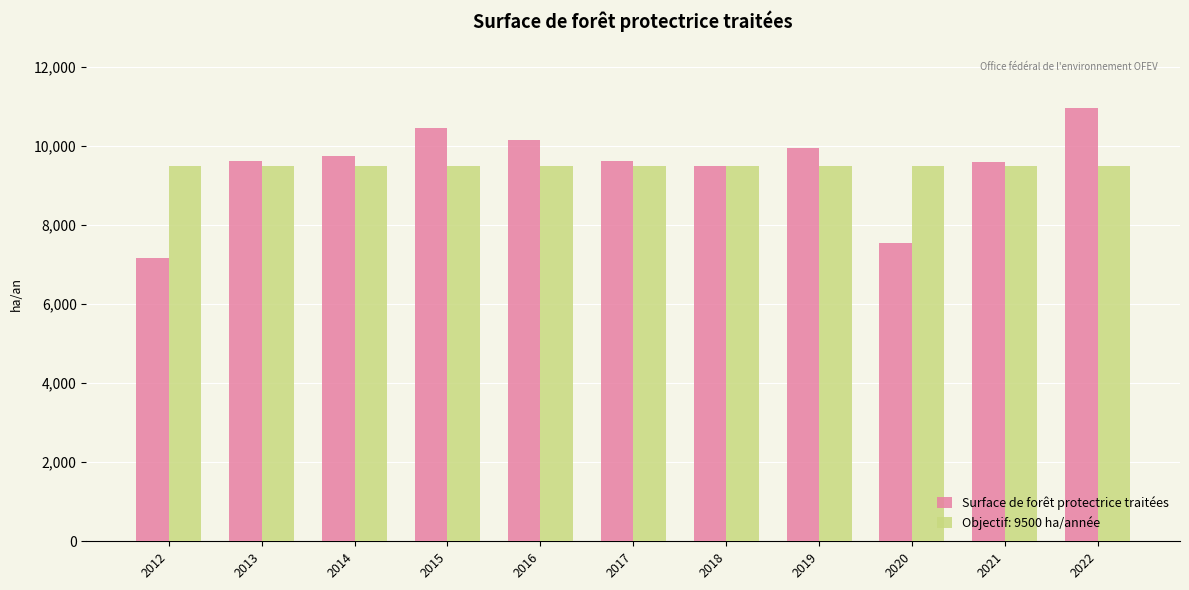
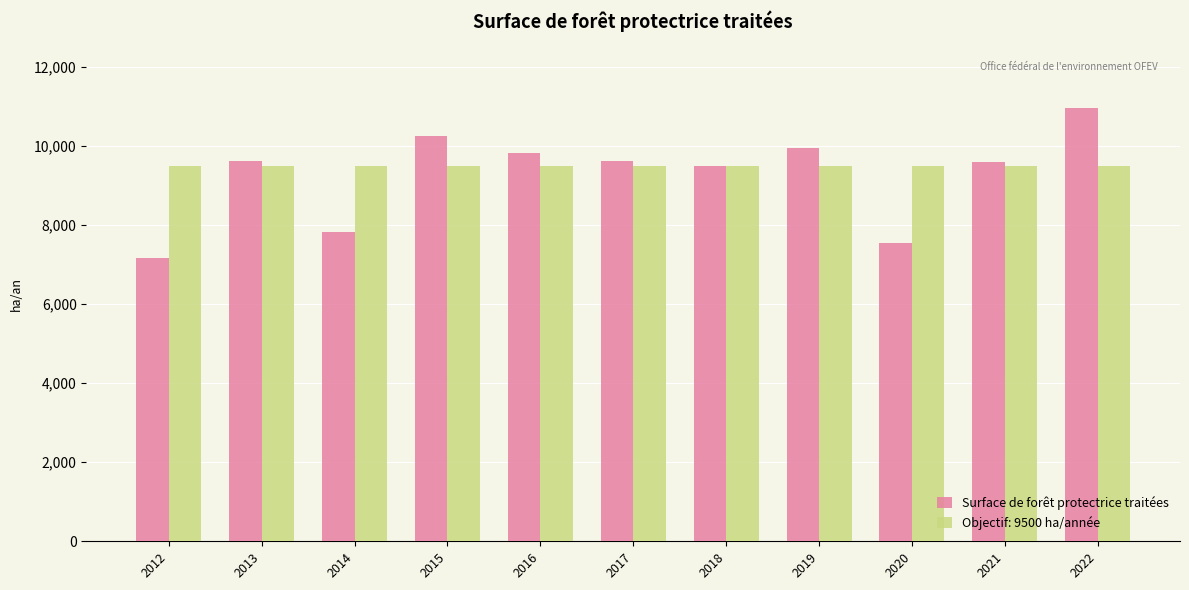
Surface de forêt protectrice traitées, 2014: 9,800 -> 7,800
Surface de forêt protectrice traitées, 2015: 10,500 -> 10,300
Surface de forêt protectrice traitées, 2016: 10,100 -> 9,800
